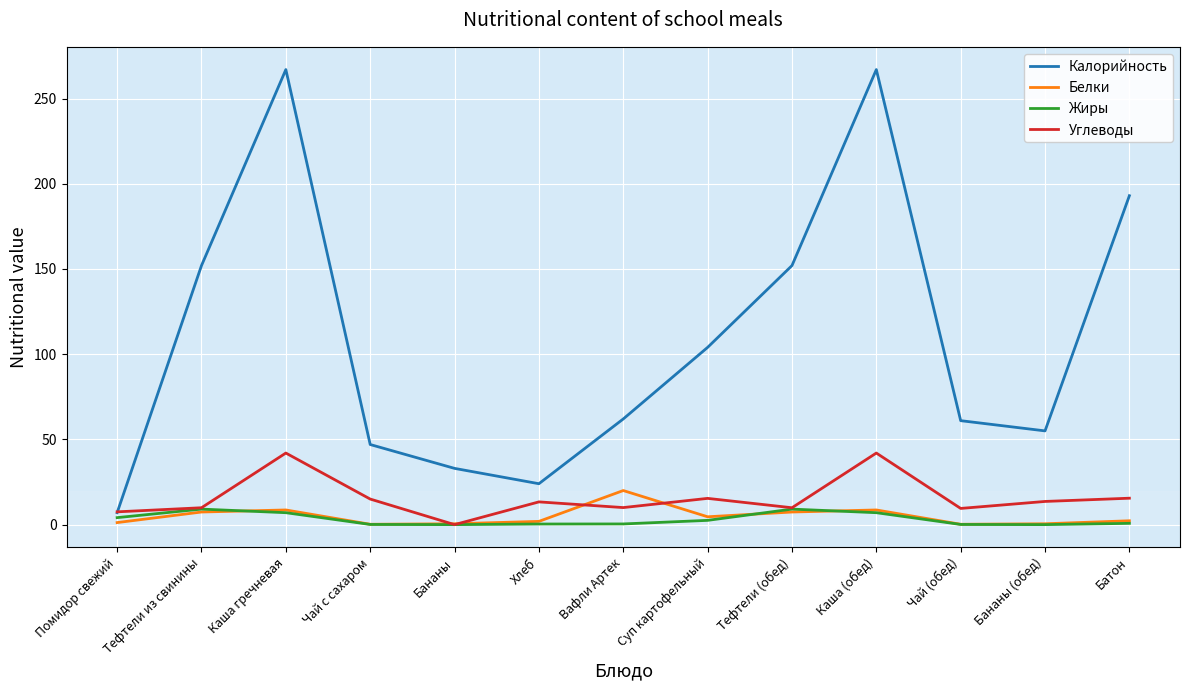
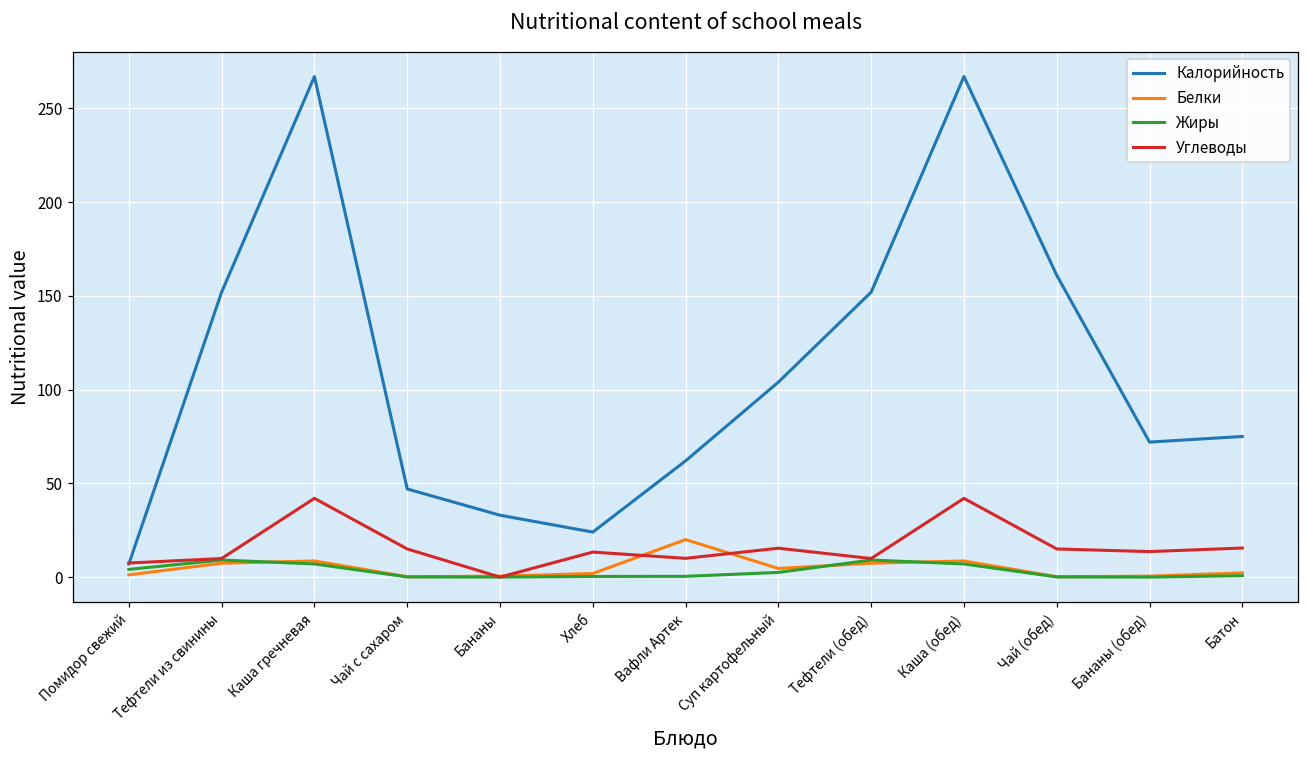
Калорийность, Чай (обед): 61 -> 161
Углеводы, Чай (обед): 10 -> 15
Калорийность, Бананы (обед): 55 -> 72
Калорийность, Батон: 193 -> 75
